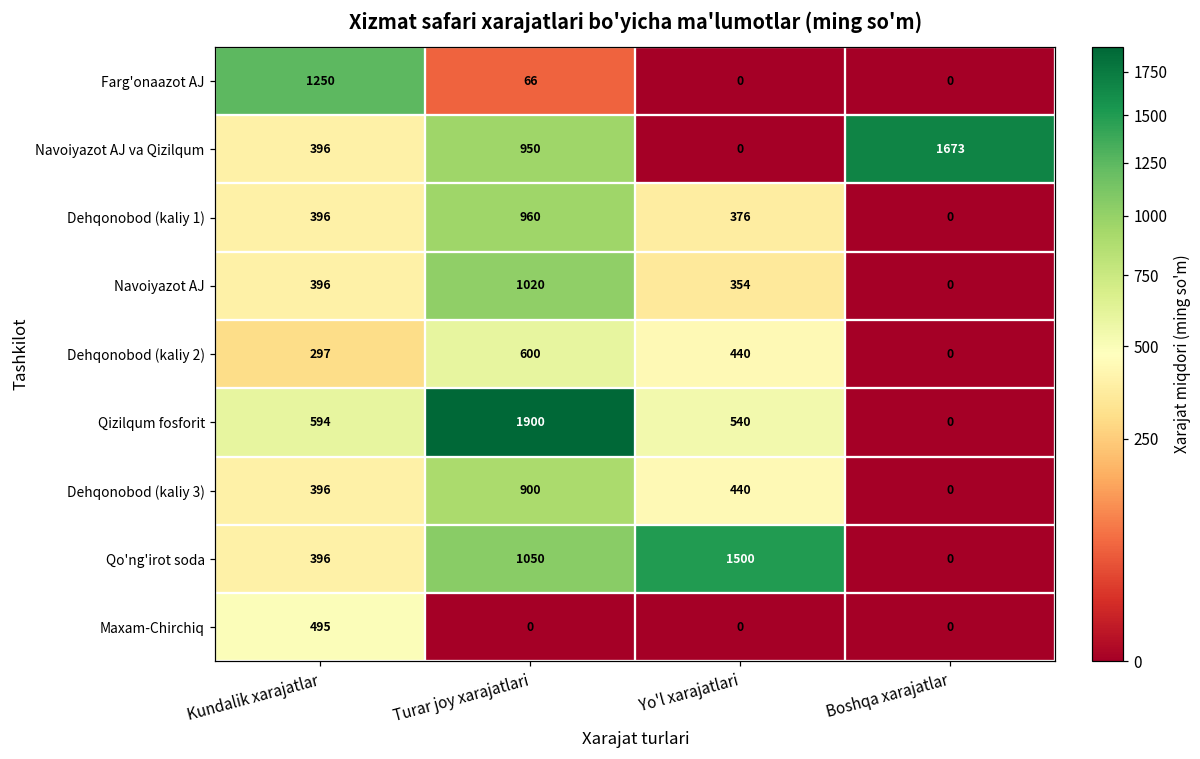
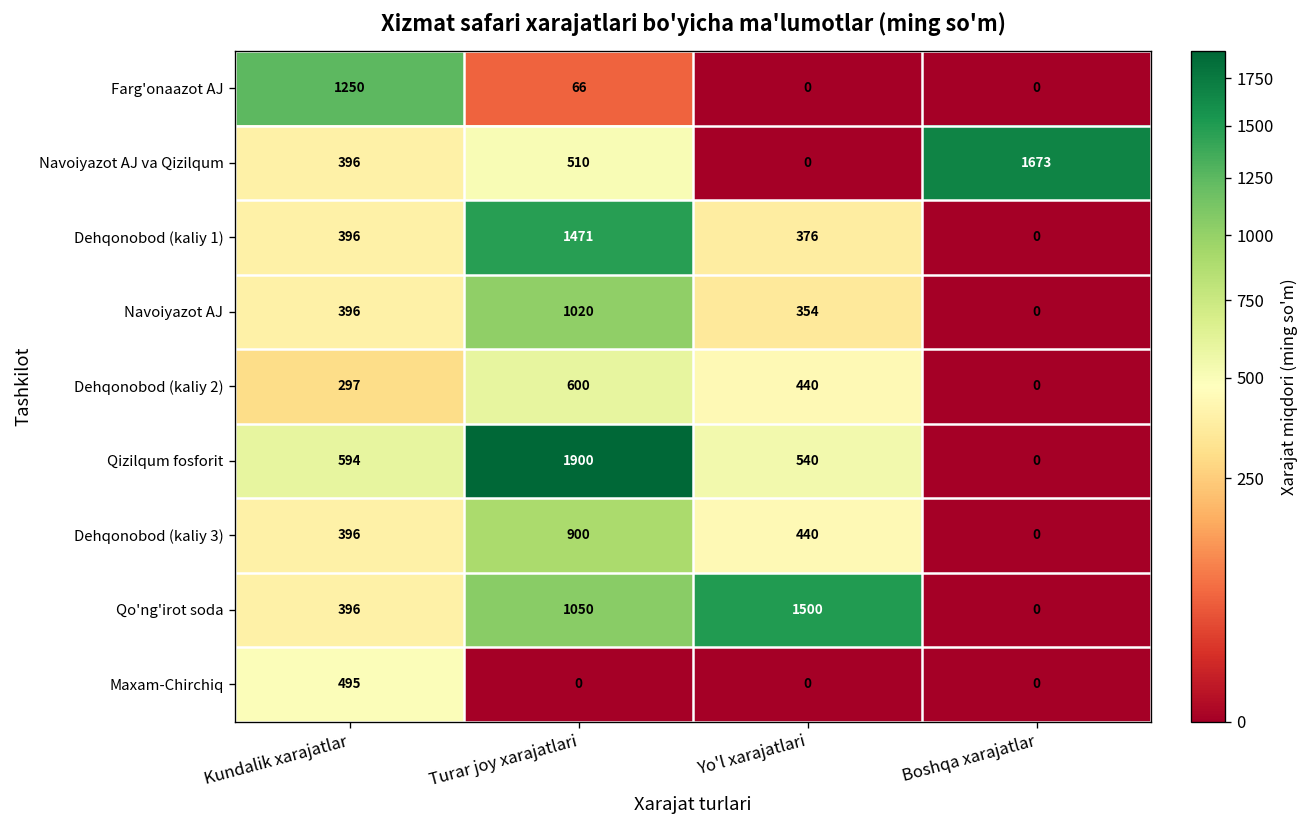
Navoiyazot AJ va Qizilqum, Turar joy xarajatlari: 950 -> 510
Dehqonobod (kaliy 1), Turar joy xarajatlari: 960 -> 1471
